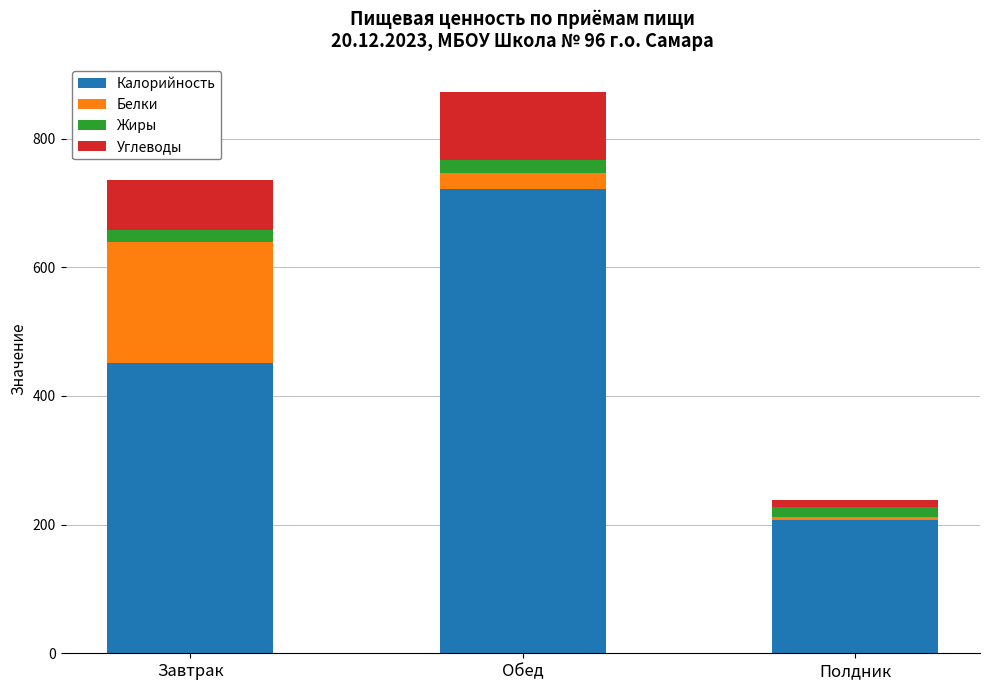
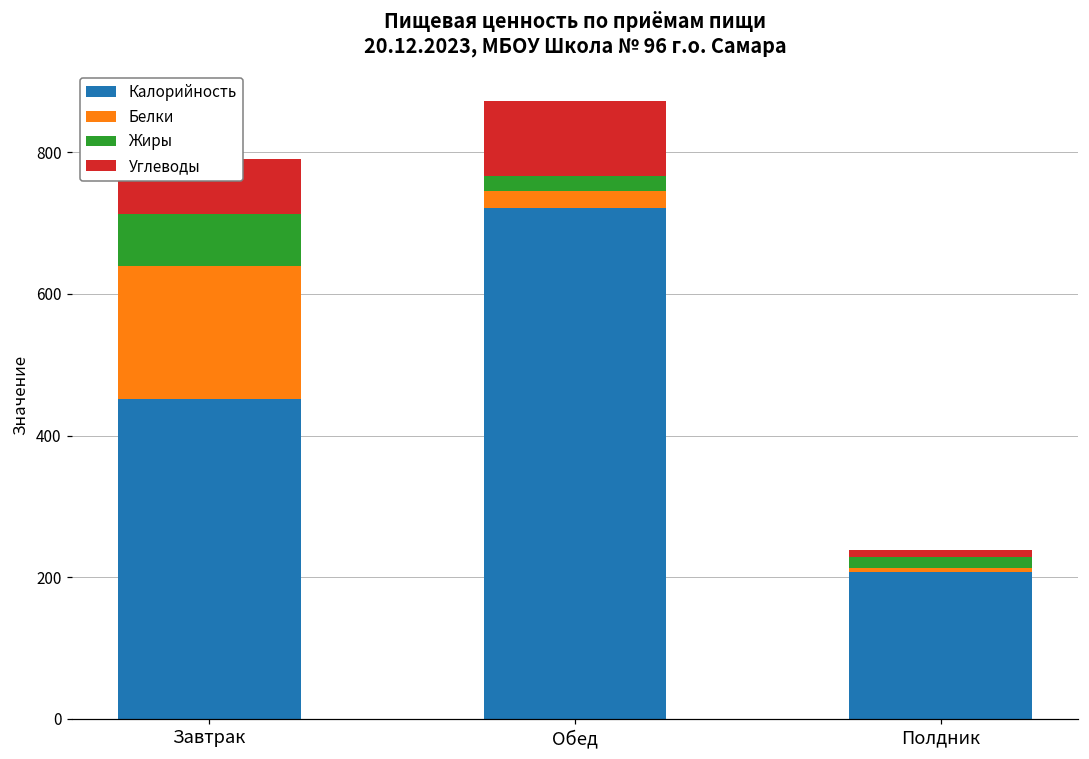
Жиры, Завтрак: 20 -> 70
